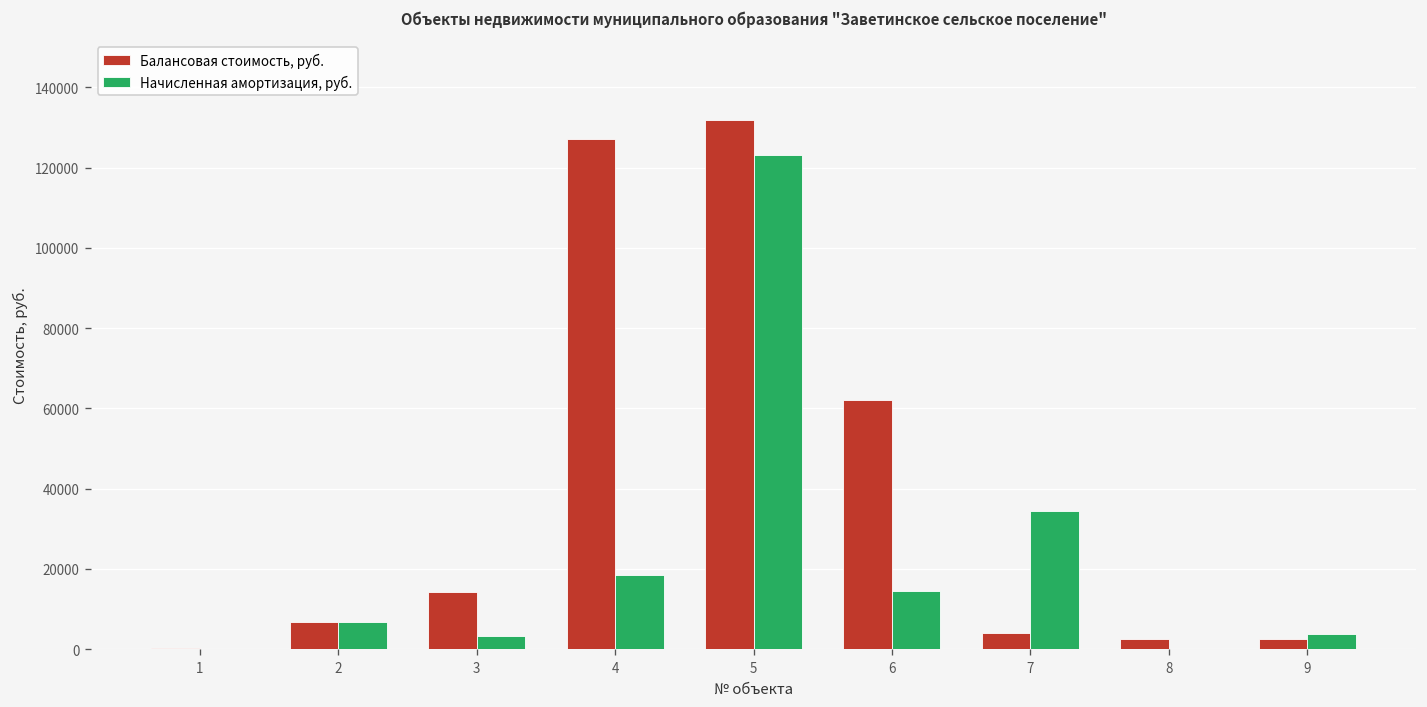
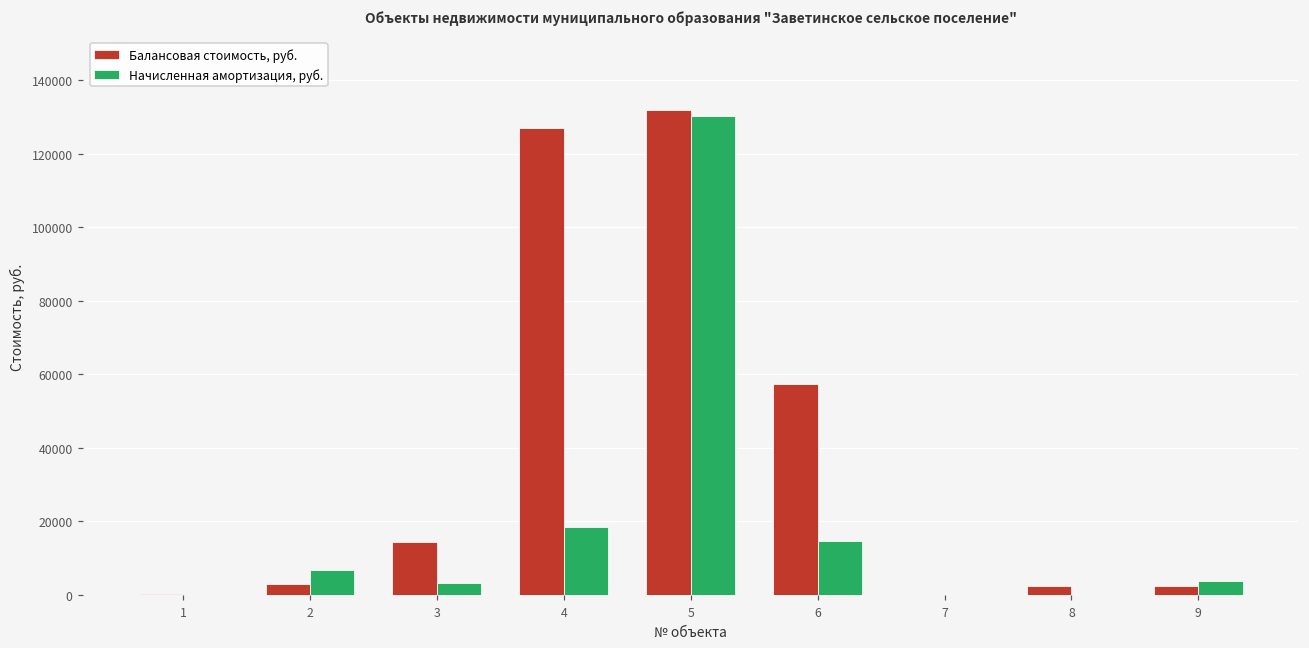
Балансовая стоимость, руб., 2: 7000 -> 3000
Начисленная амортизация, руб., 5: 123000 -> 130000
Балансовая стоимость, руб., 6: 62000 -> 57000
Балансовая стоимость, руб., 7: 4000 -> 0
Начисленная амортизация, руб., 7: 34000 -> 0
